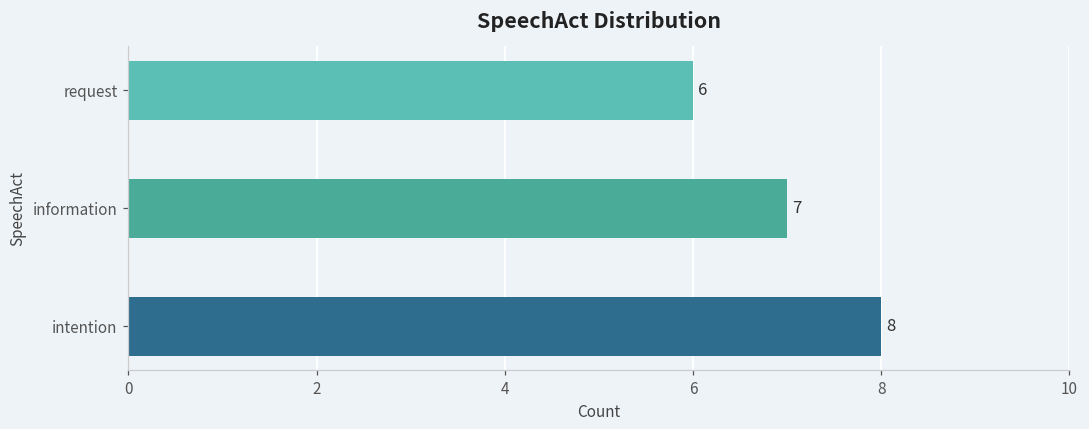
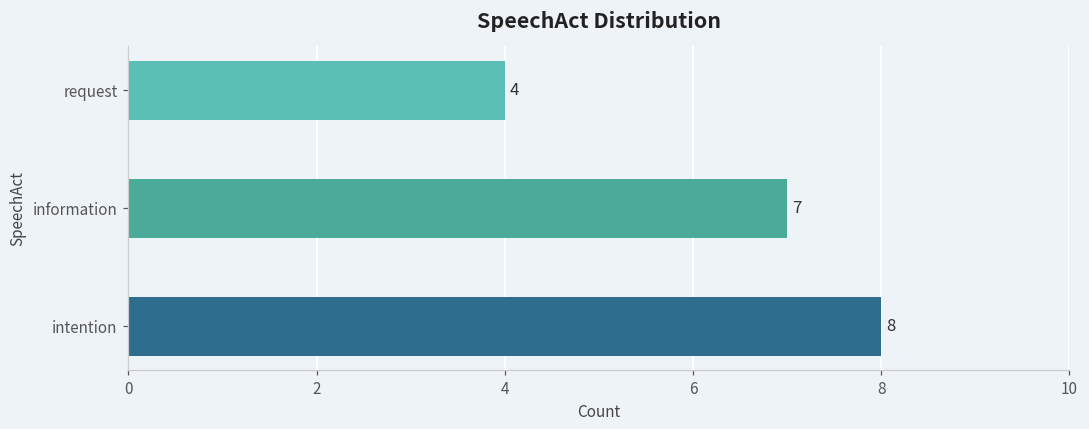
request: 6 -> 4
